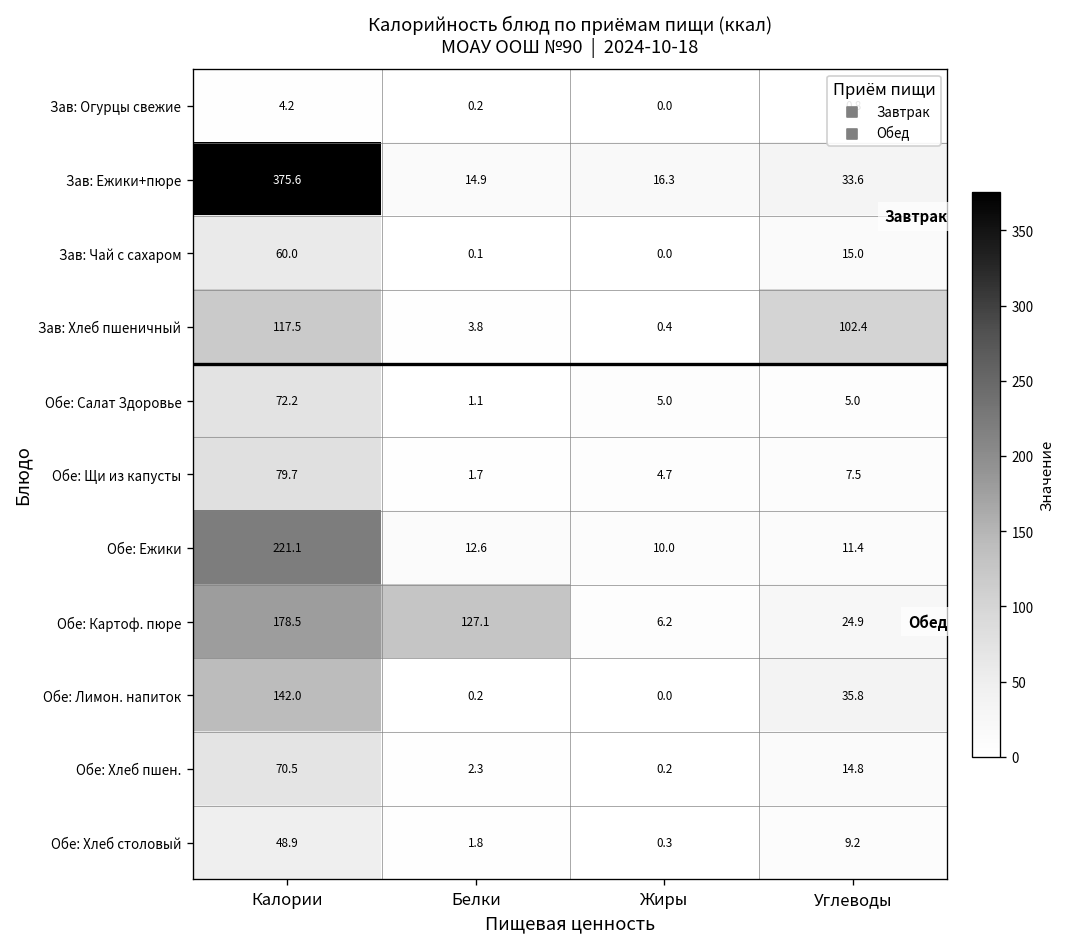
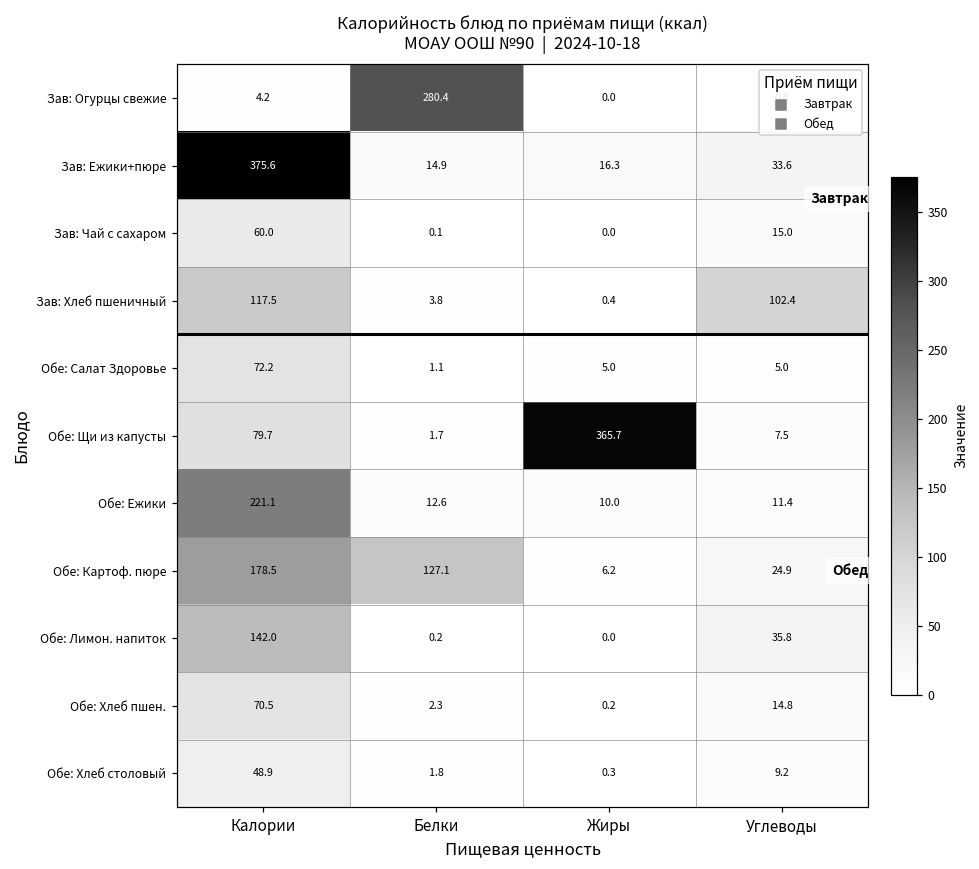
Зав: Огурцы свежие, Белки: 0.2 -> 280.4
Обе: Щи из капусты, Жиры: 4.7 -> 365.7
